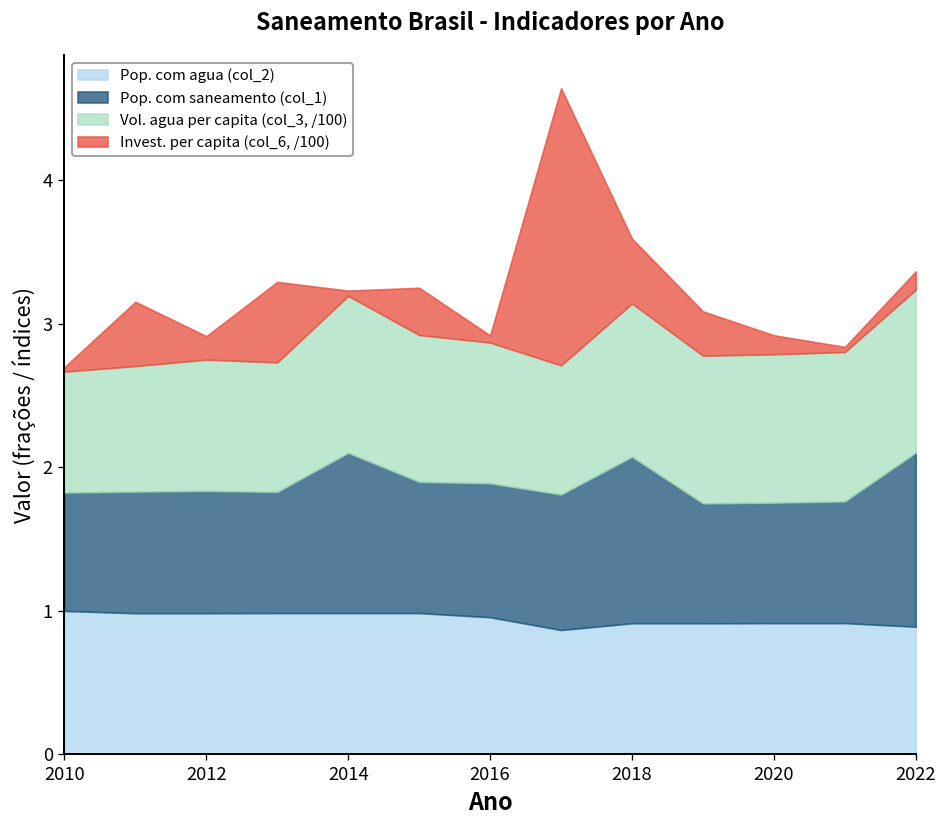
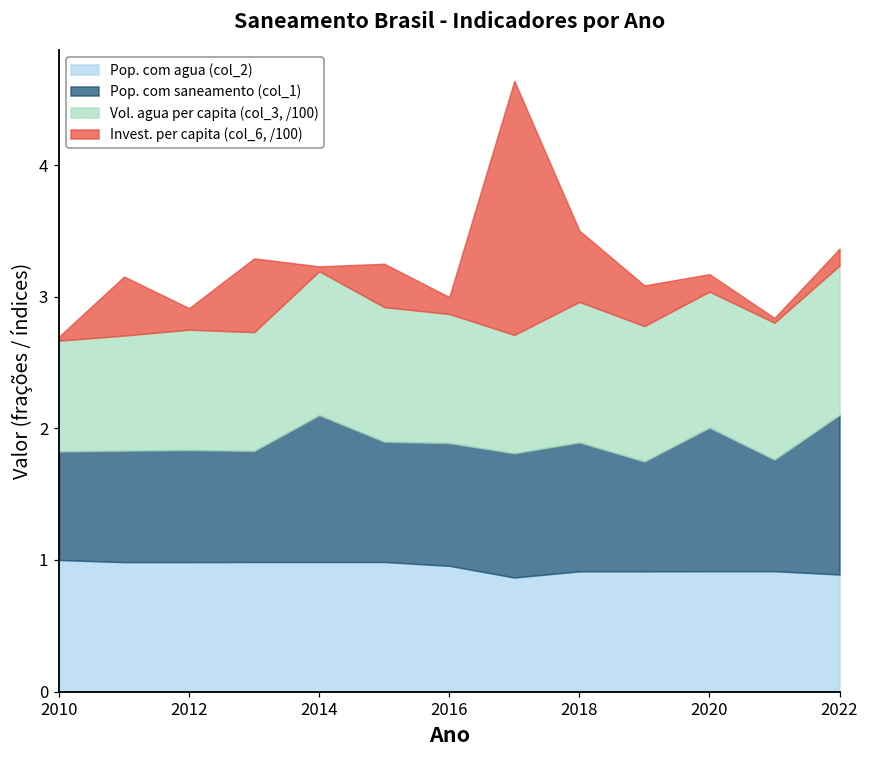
Invest. per capita (col_6, /100), 2016: 0.05 -> 0.13
Pop. com saneamento (col_1), 2018: 1.16 -> 0.98
Invest. per capita (col_6, /100), 2018: 0.45 -> 0.54
Pop. com saneamento (col_1), 2020: 0.84 -> 1.09
